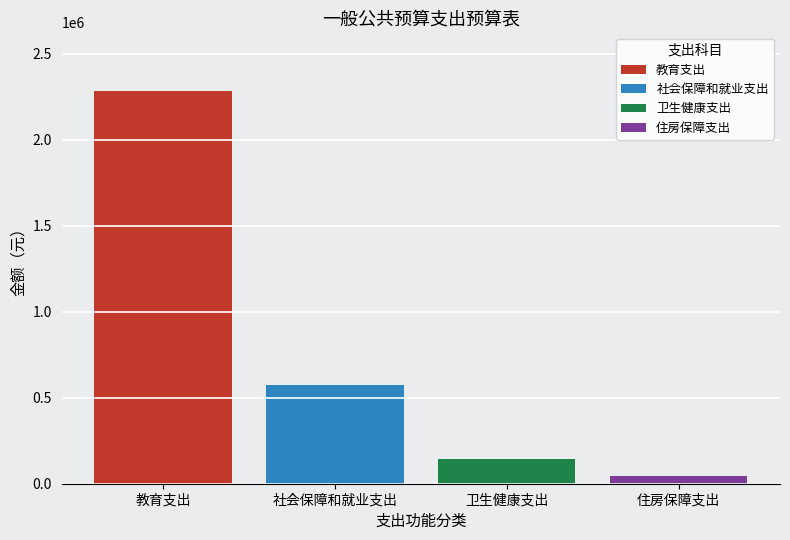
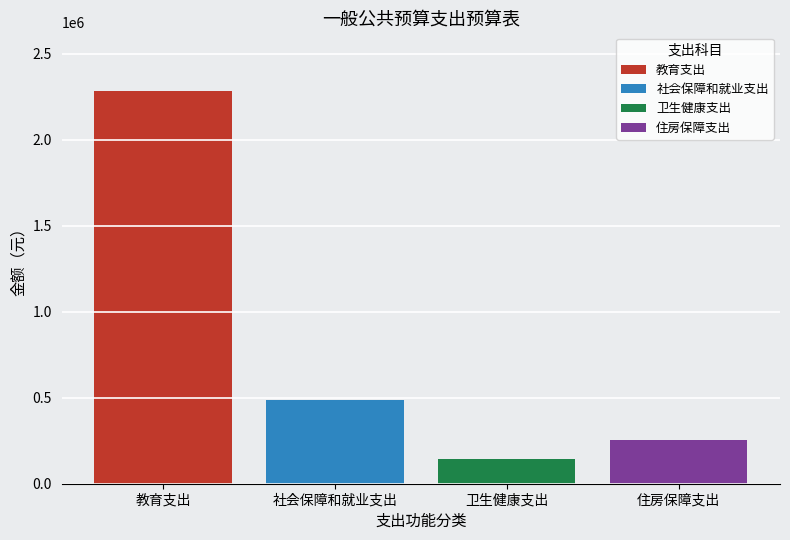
社会保障和就业支出: 580000 -> 490000
住房保障支出: 40000 -> 260000
